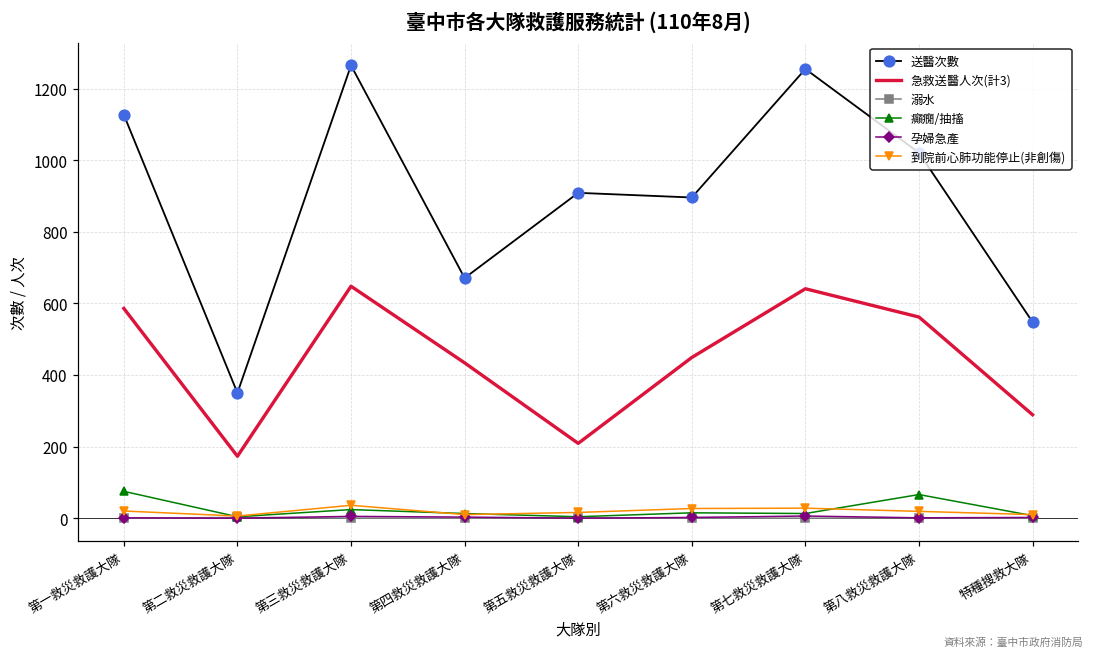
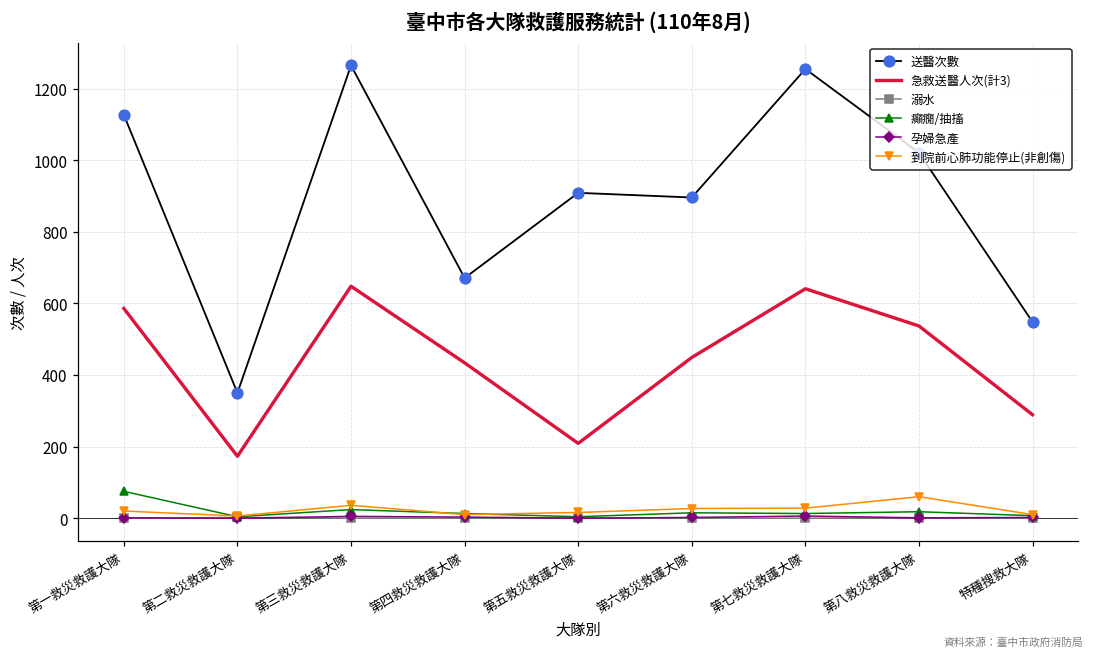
急救送醫人次(計3), 第八救災救護大隊: 560 -> 540
癲癇/抽搐, 第八救災救護大隊: 70 -> 20
到院前心肺功能停止(非創傷), 第八救災救護大隊: 20 -> 60
